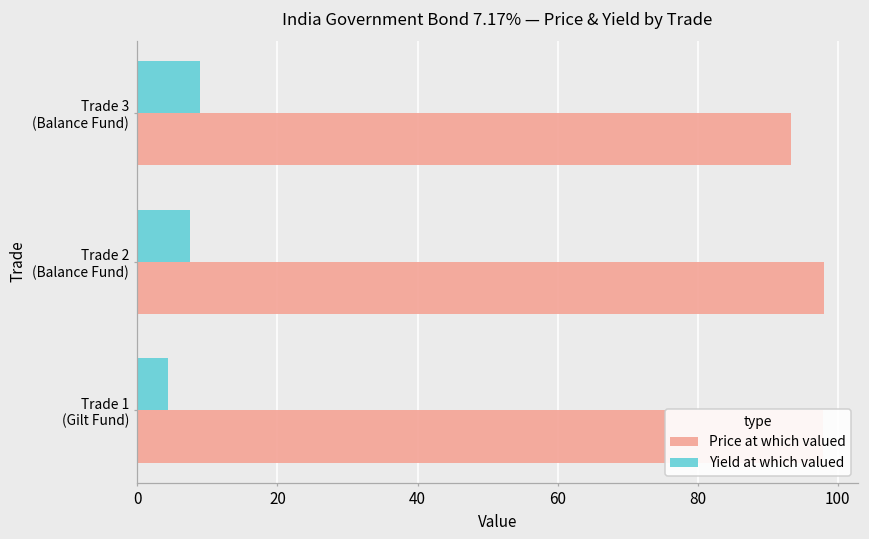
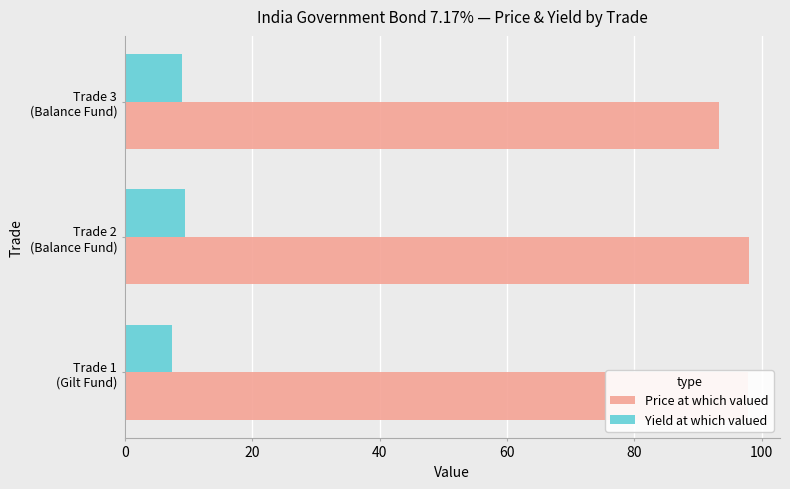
Yield at which valued, Trade 2 (Balance Fund): 7 -> 9
Yield at which valued, Trade 1 (Gilt Fund): 4 -> 7
